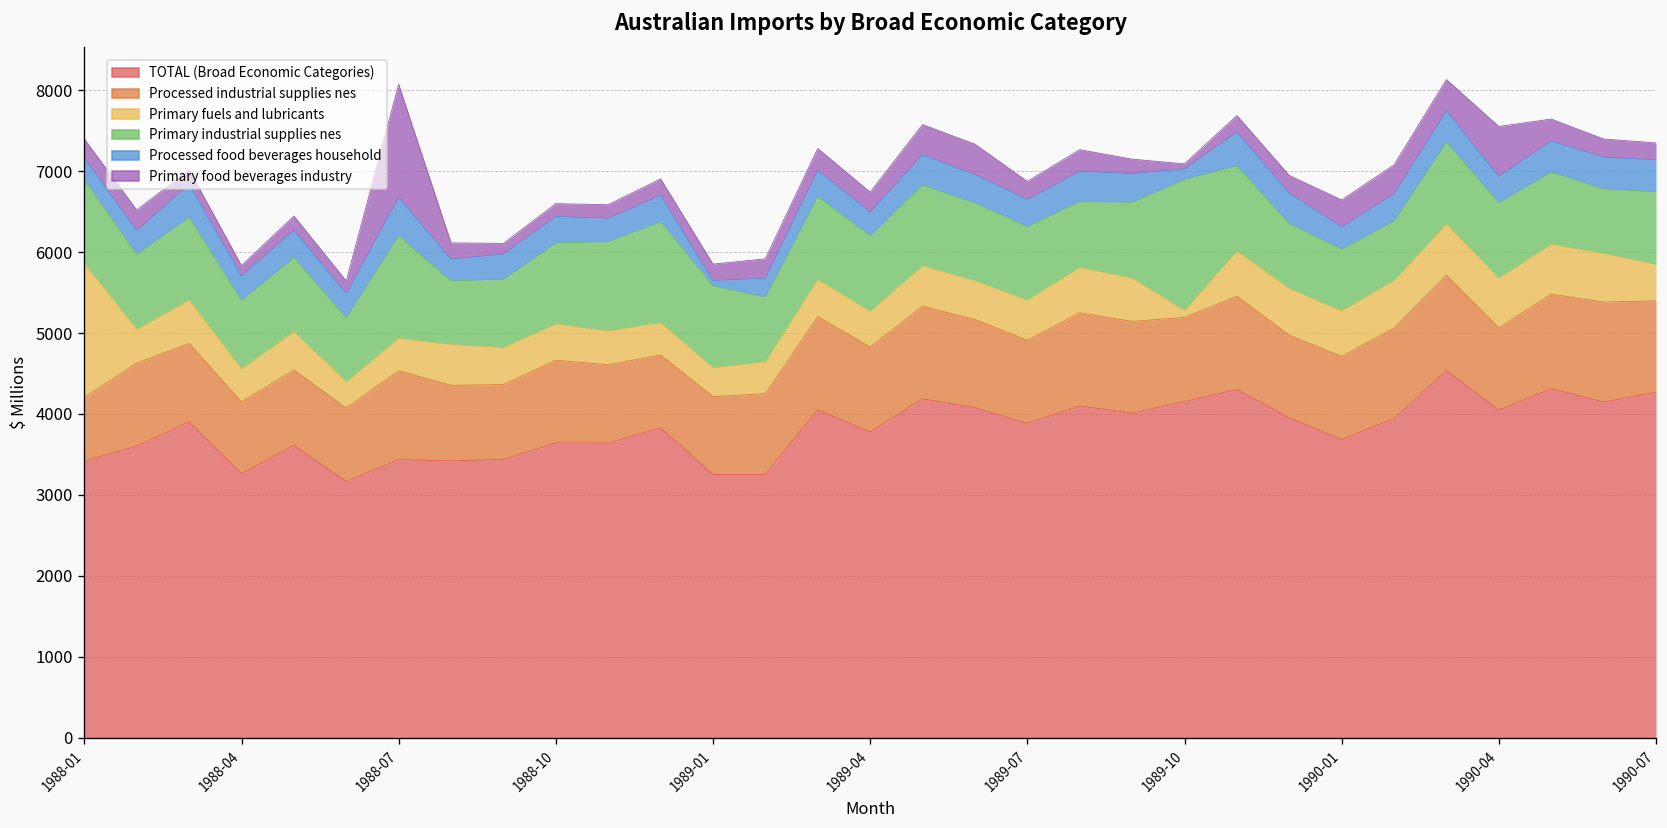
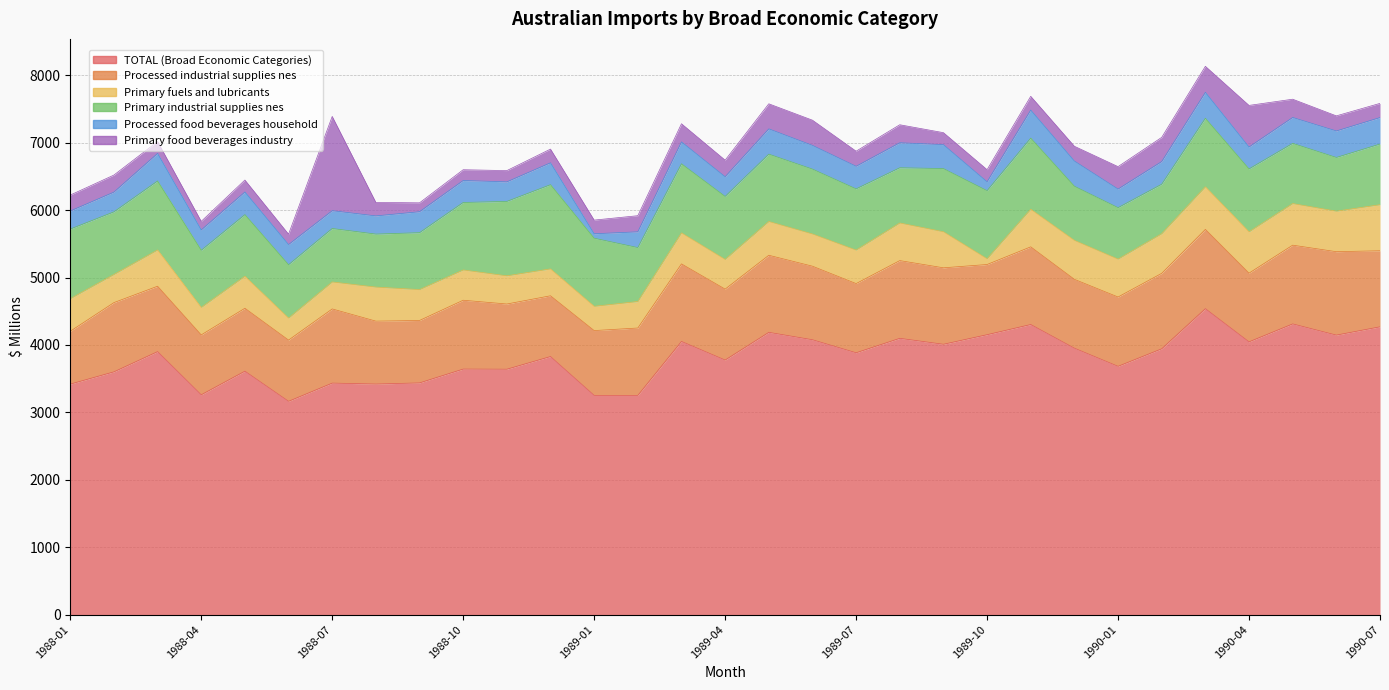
Primary fuels and lubricants, 1988-01: 1700 -> 500
Primary industrial supplies nes, 1988-07: 1300 -> 800
Processed food beverages household, 1988-07: 500 -> 300
Primary industrial supplies nes, 1989-10: 1600 -> 1000
Primary food beverages industry, 1989-10: 100 -> 200
Primary fuels and lubricants, 1990-07: 500 -> 700
